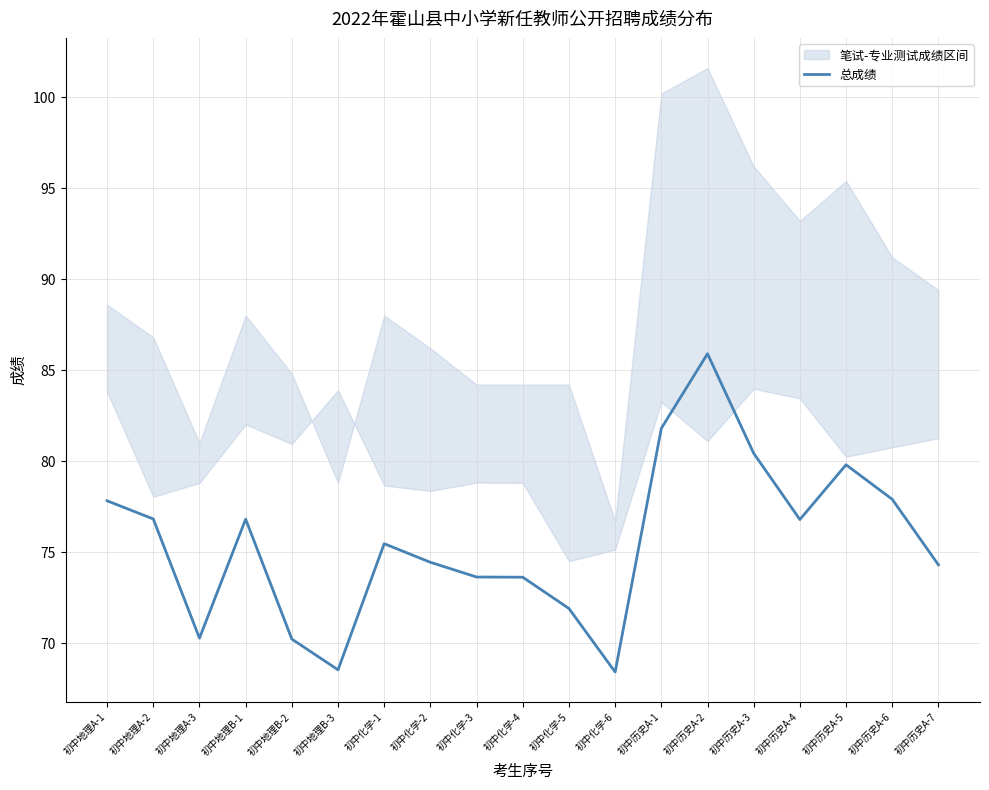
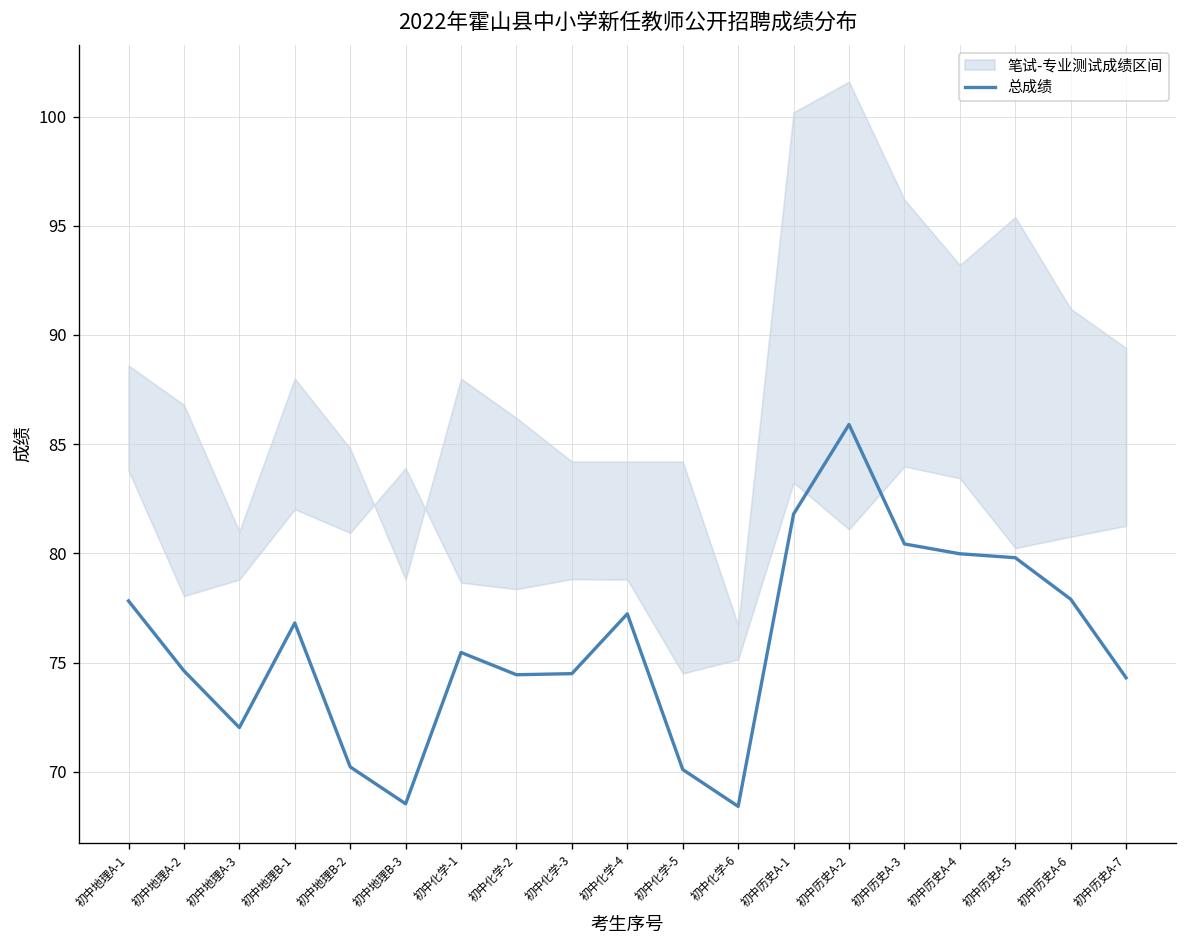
总成绩, 初中地理A-2: 76.8 -> 74.6
总成绩, 初中地理A-3: 70.3 -> 72.0
总成绩, 初中化学-3: 73.6 -> 74.5
总成绩, 初中化学-4: 73.6 -> 77.2
总成绩, 初中化学-5: 71.9 -> 70.1
总成绩, 初中历史A-4: 76.8 -> 80.0
